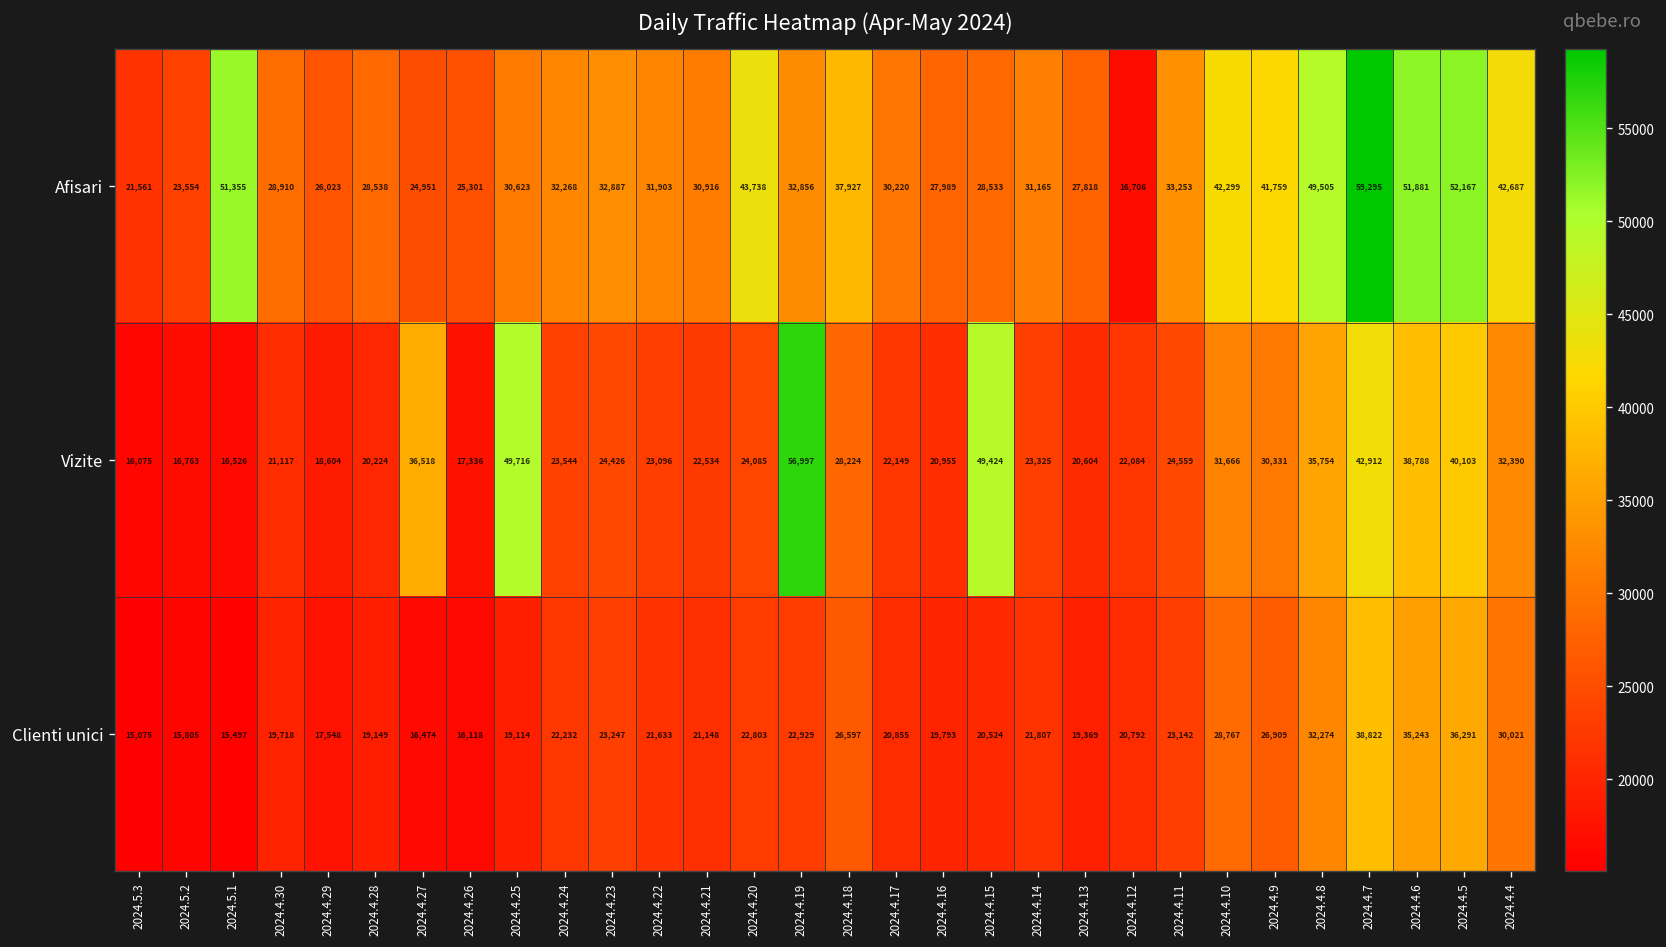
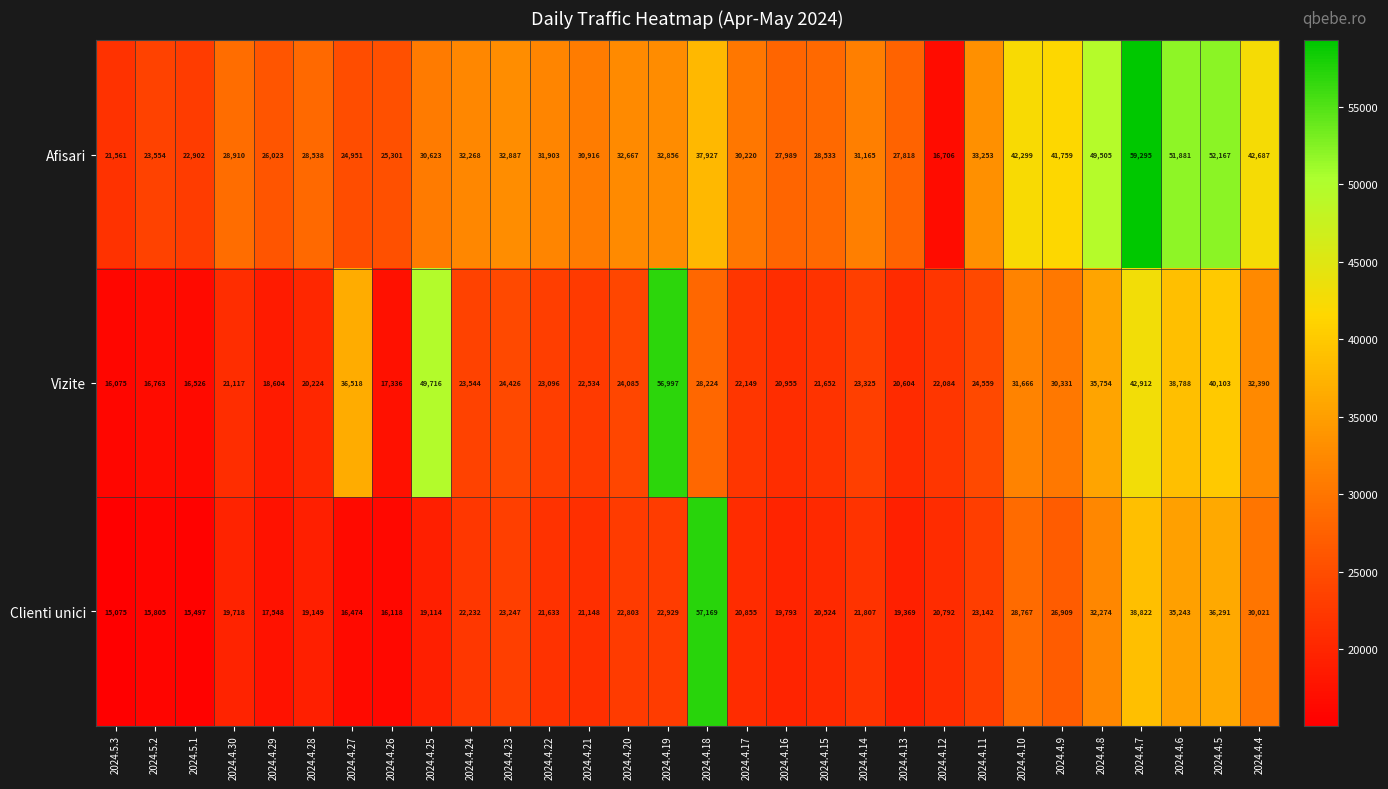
Afisari, 2024.5.1: 51,355 -> 22,902
Afisari, 2024.4.20: 43,738 -> 32,667
Vizite, 2024.4.15: 49,424 -> 21,652
Clienti unici, 2024.4.18: 26,597 -> 57,169
